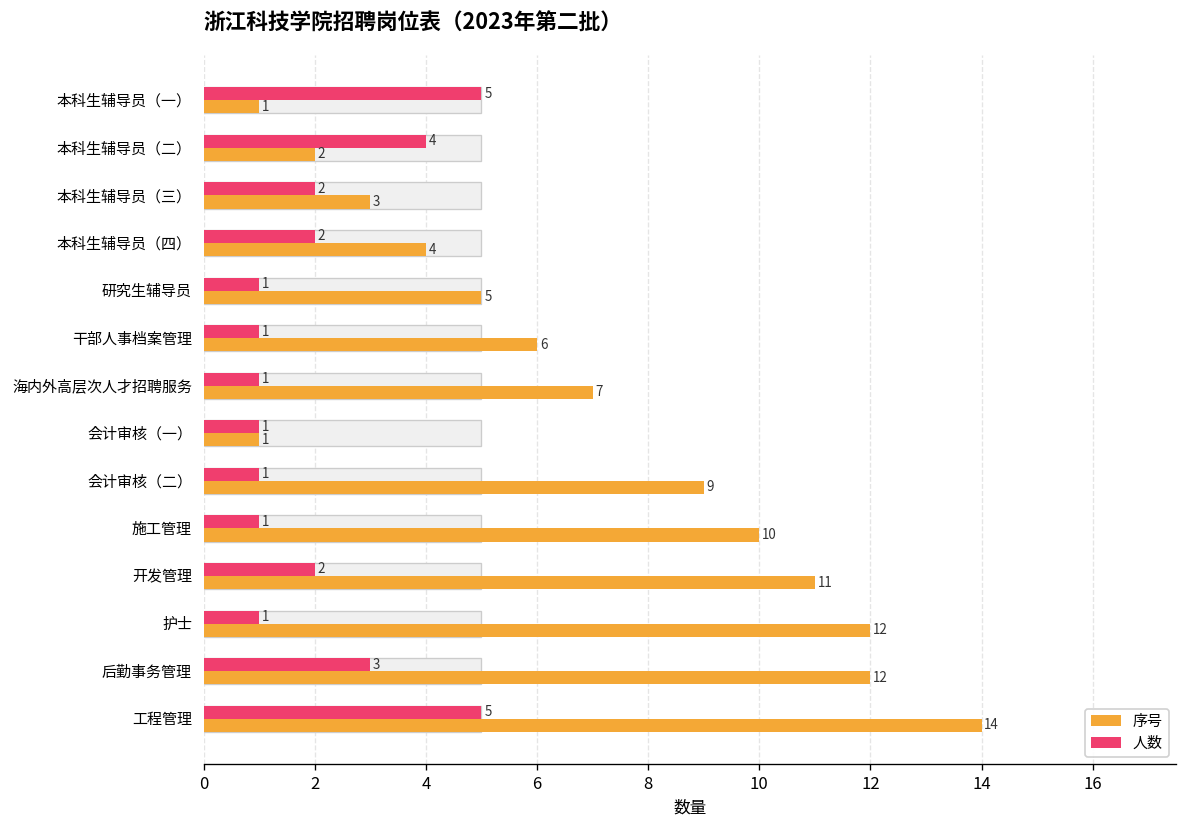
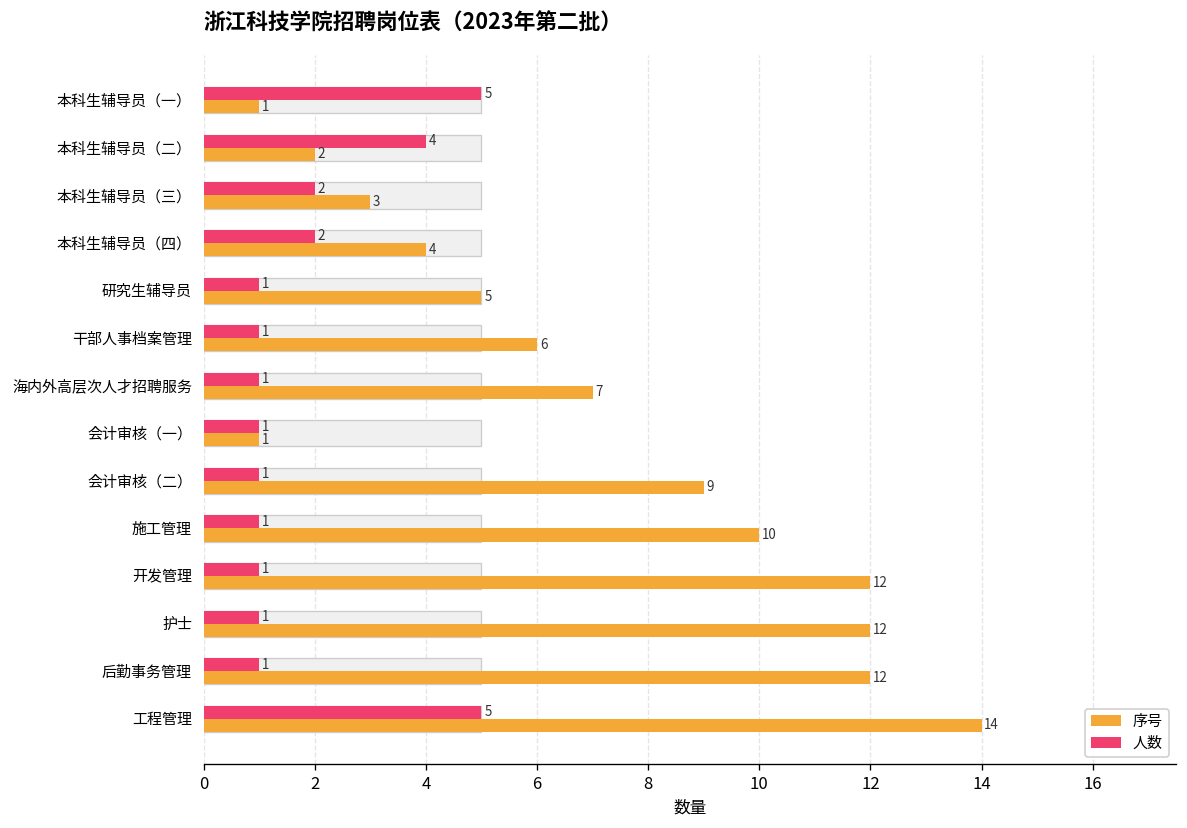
人数, 开发管理: 2 -> 1
序号, 开发管理: 11 -> 12
人数, 后勤事务管理: 3 -> 1
